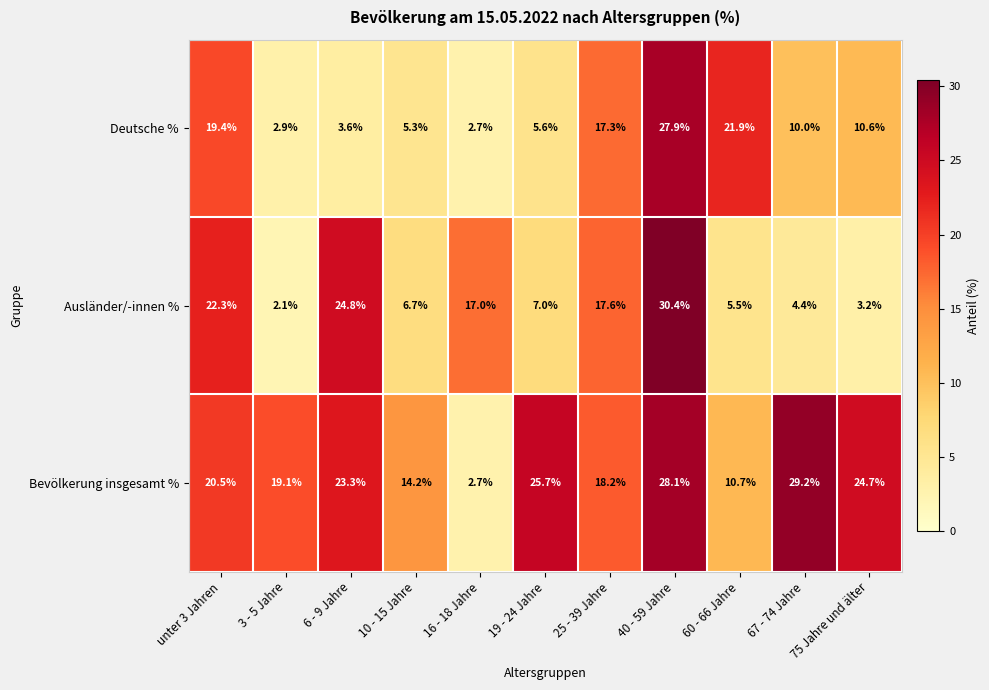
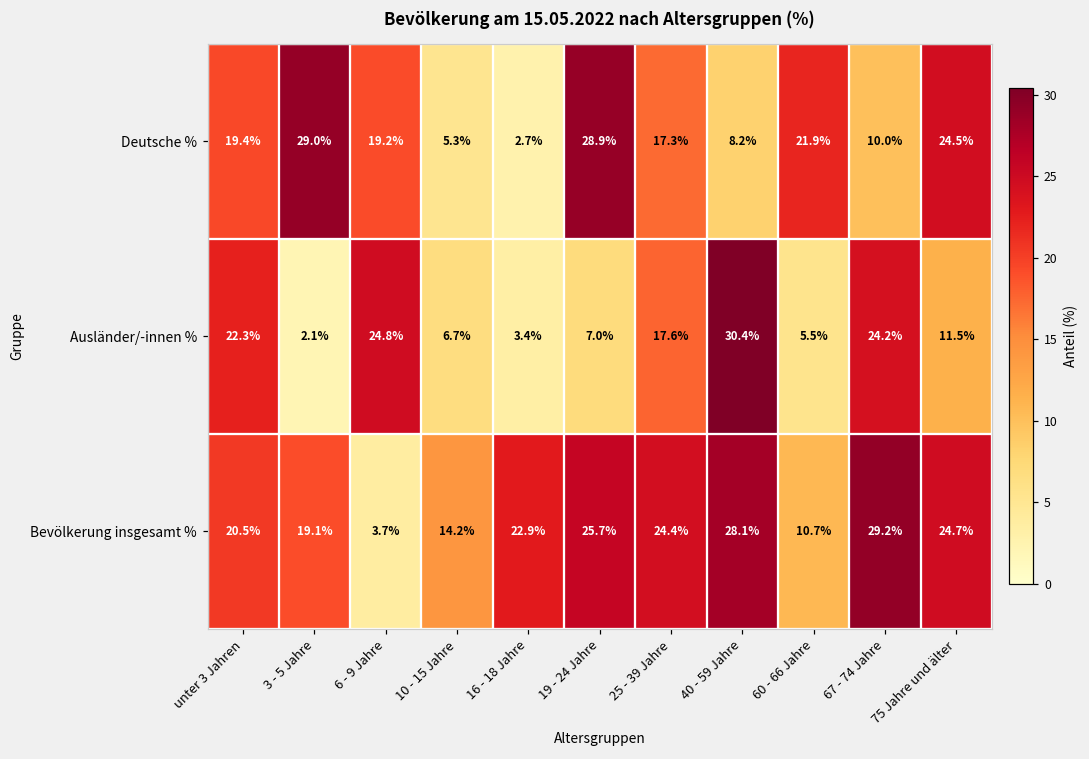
Deutsche %, 3 - 5 Jahre: 2.9% -> 29.0%
Deutsche %, 6 - 9 Jahre: 3.6% -> 19.2%
Deutsche %, 19 - 24 Jahre: 5.6% -> 28.9%
Deutsche %, 40 - 59 Jahre: 27.9% -> 8.2%
Deutsche %, 75 Jahre und älter: 10.6% -> 24.5%
Ausländer/-innen %, 16 - 18 Jahre: 17.0% -> 3.4%
Ausländer/-innen %, 67 - 74 Jahre: 4.4% -> 24.2%
Ausländer/-innen %, 75 Jahre und älter: 3.2% -> 11.5%
Bevölkerung insgesamt %, 6 - 9 Jahre: 23.3% -> 3.7%
Bevölkerung insgesamt %, 16 - 18 Jahre: 2.7% -> 22.9%
Bevölkerung insgesamt %, 25 - 39 Jahre: 18.2% -> 24.4%
